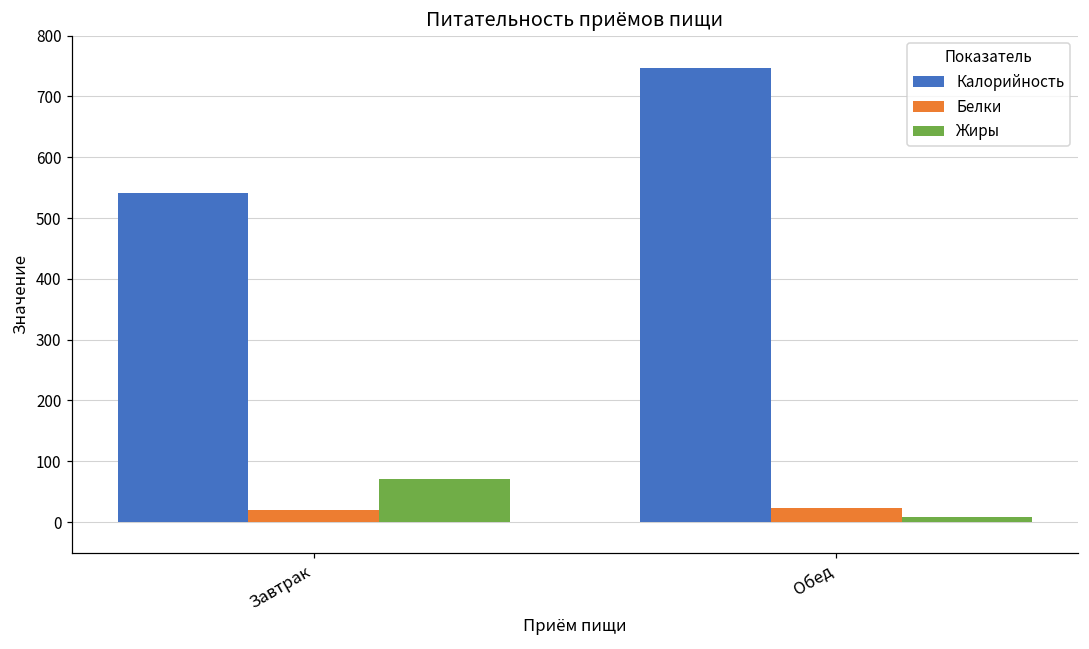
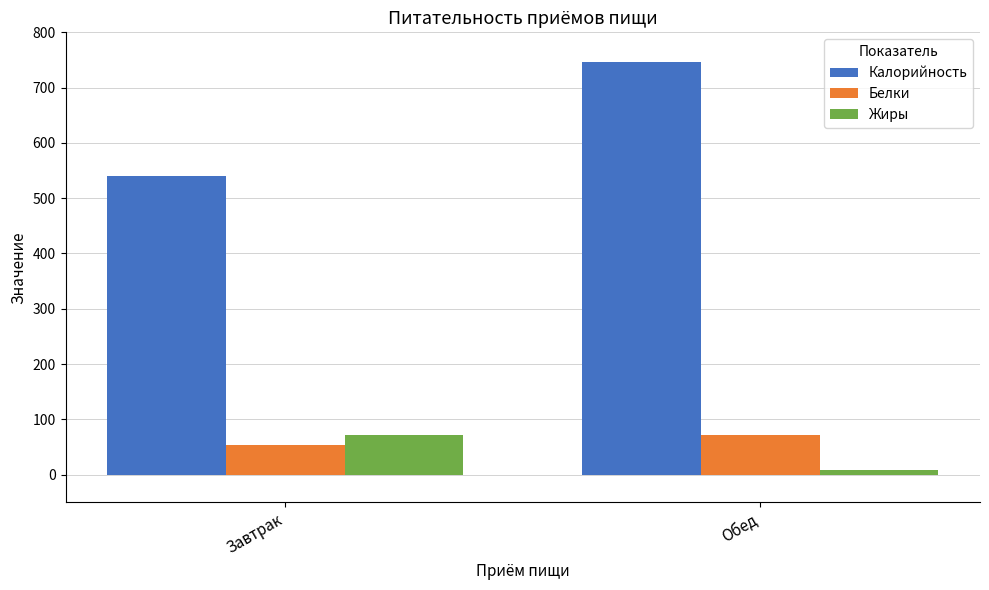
Белки, Завтрак: 20 -> 50
Белки, Обед: 20 -> 70
